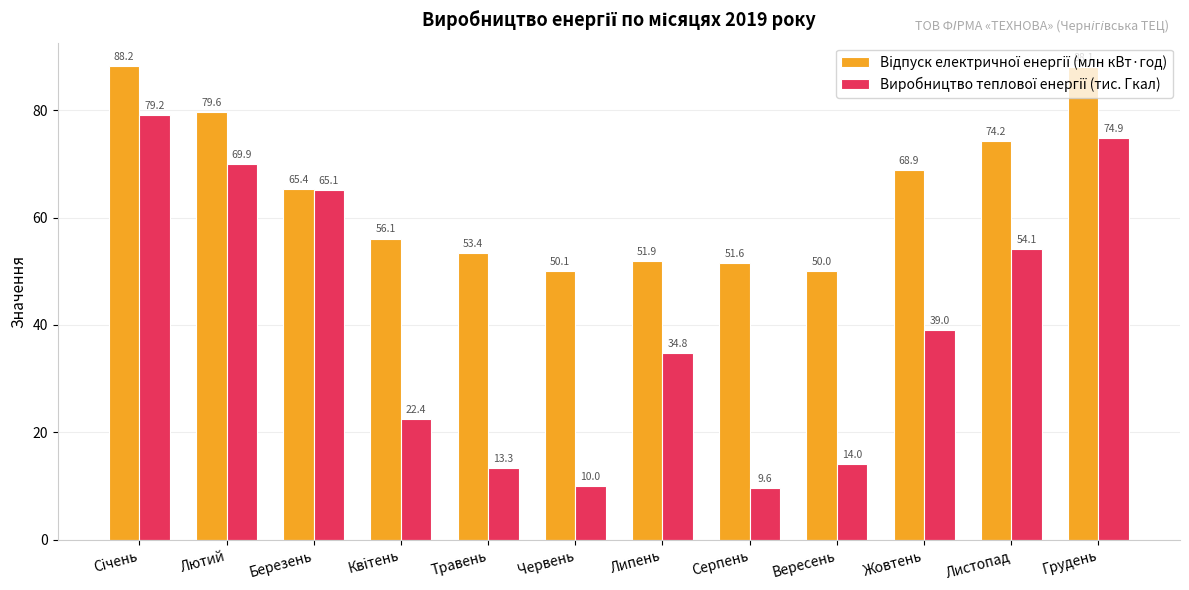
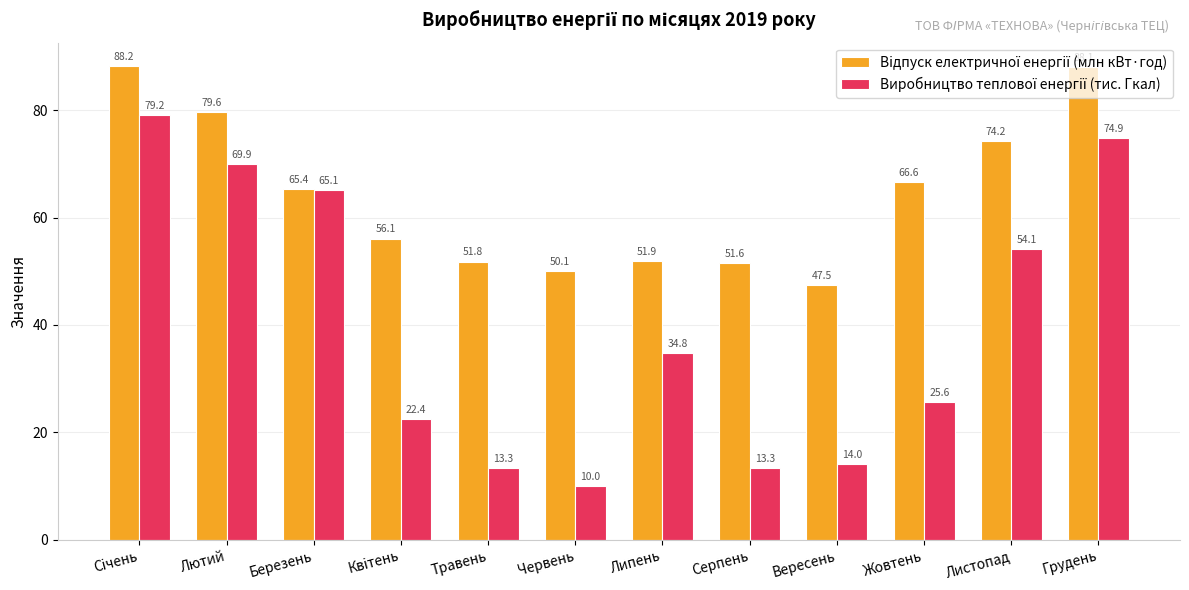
Відпуск електричної енергії (млн кВт·год), Травень: 53.4 -> 51.8
Виробництво теплової енергії (тис. Гкал), Серпень: 9.6 -> 13.3
Відпуск електричної енергії (млн кВт·год), Вересень: 50.0 -> 47.5
Відпуск електричної енергії (млн кВт·год), Жовтень: 68.9 -> 66.6
Виробництво теплової енергії (тис. Гкал), Жовтень: 39.0 -> 25.6
